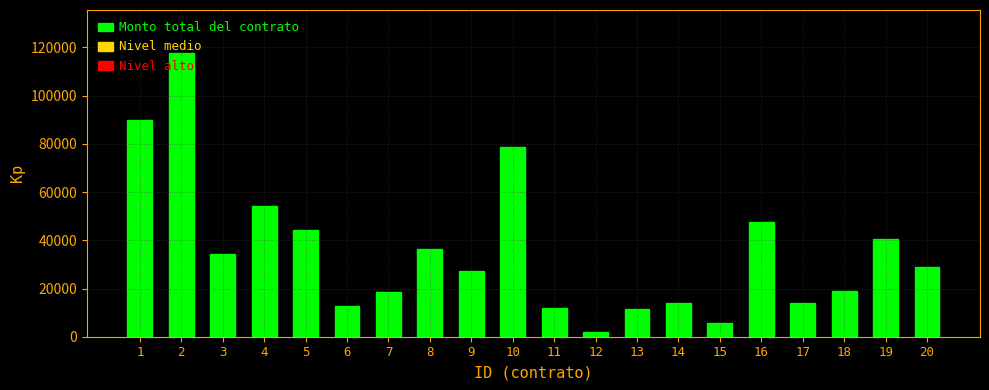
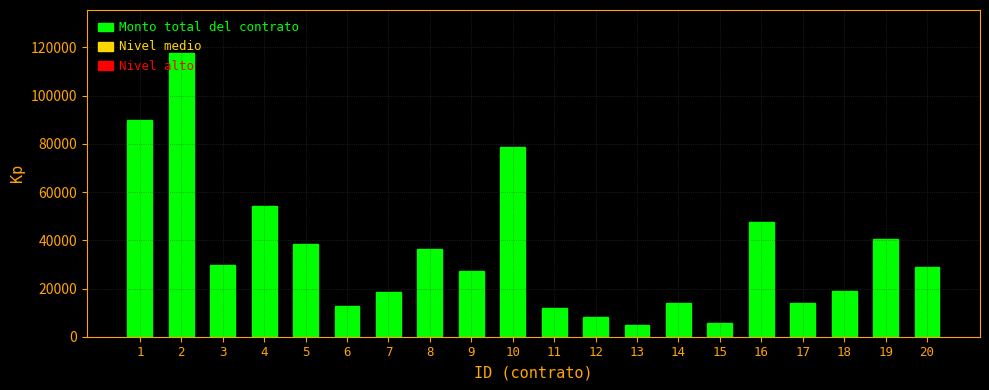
3: 34000 -> 30000
5: 44000 -> 38000
12: 2000 -> 8000
13: 12000 -> 5000
